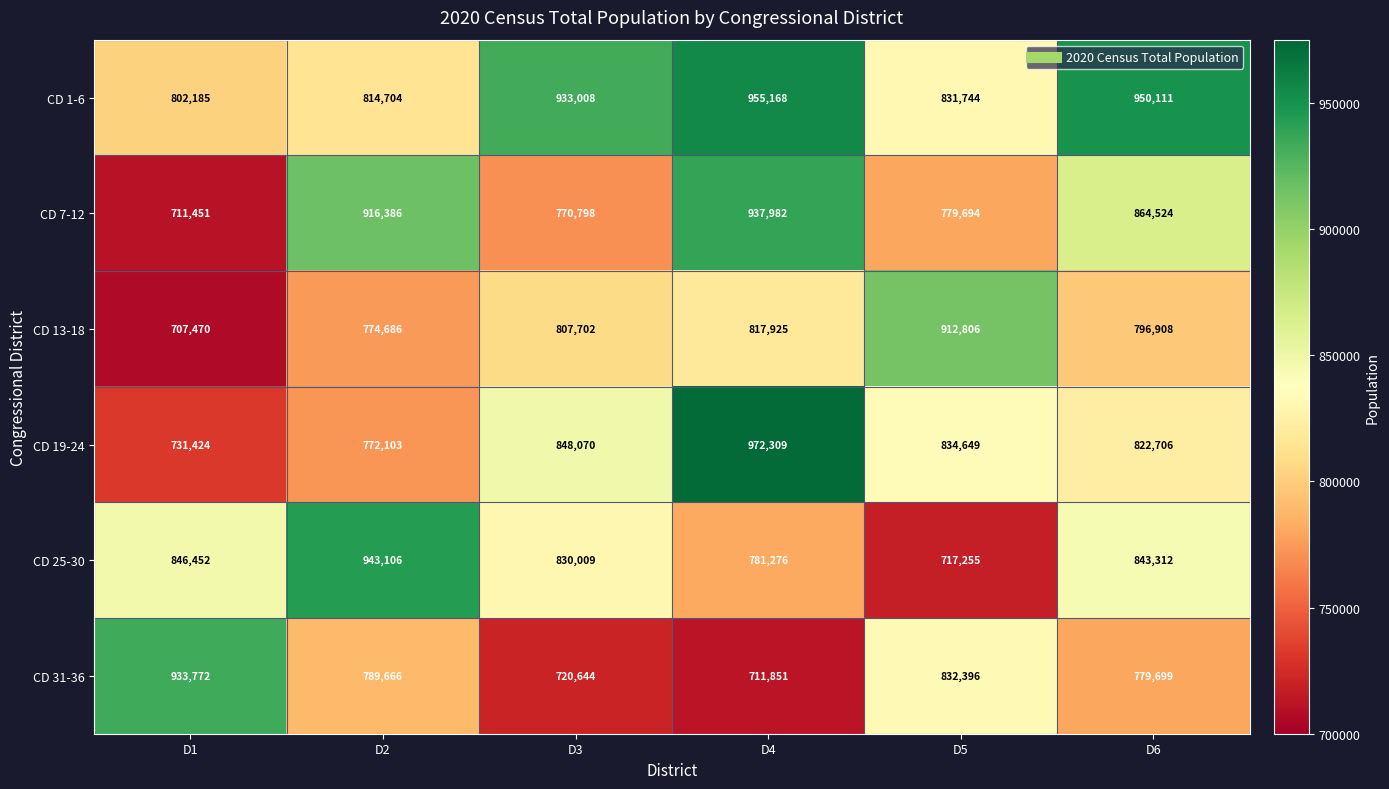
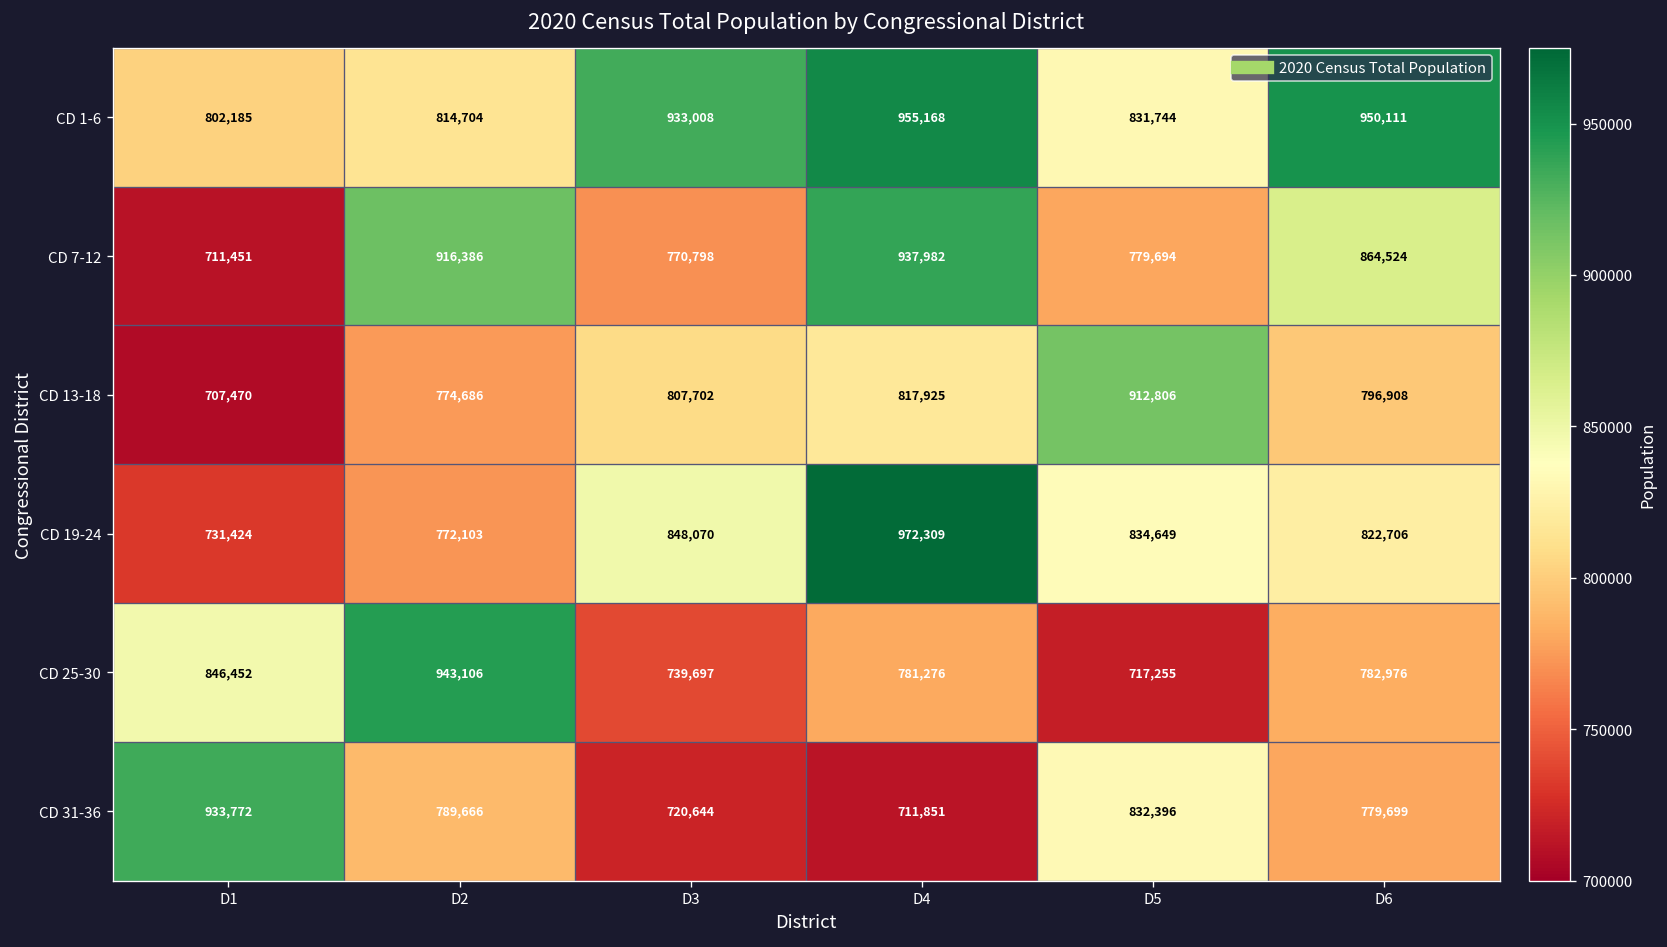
CD 25-30, D3: 830,009 -> 739,697
CD 25-30, D6: 843,312 -> 782,976
